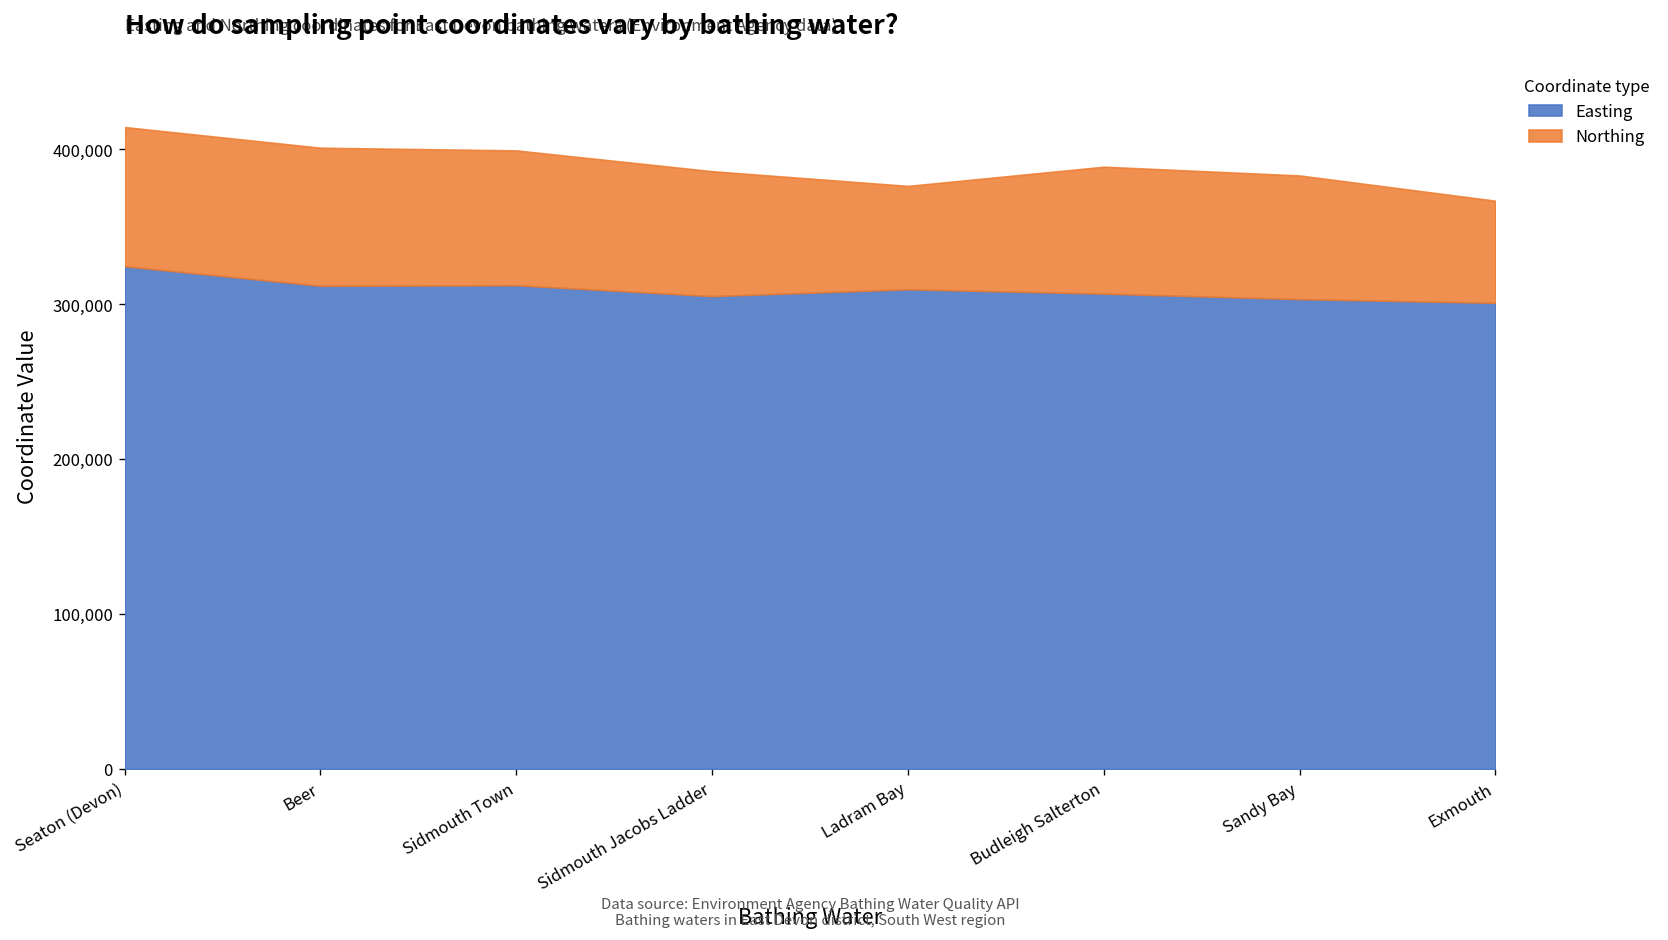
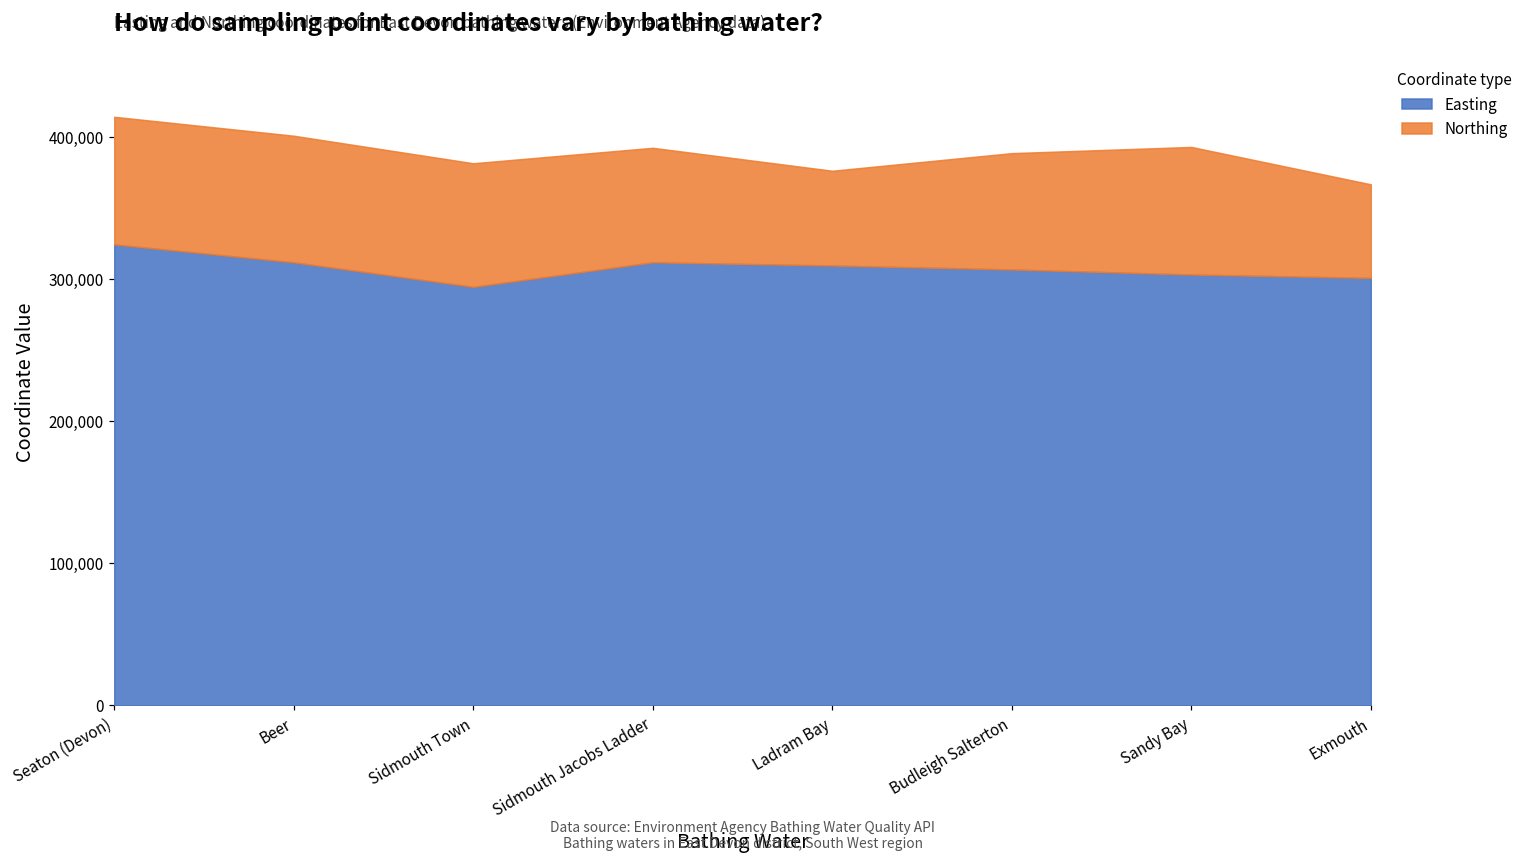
Easting, Sidmouth Town: 312,000 -> 295,000
Easting, Sidmouth Jacobs Ladder: 305,000 -> 312,000
Northing, Sandy Bay: 80,000 -> 90,000
